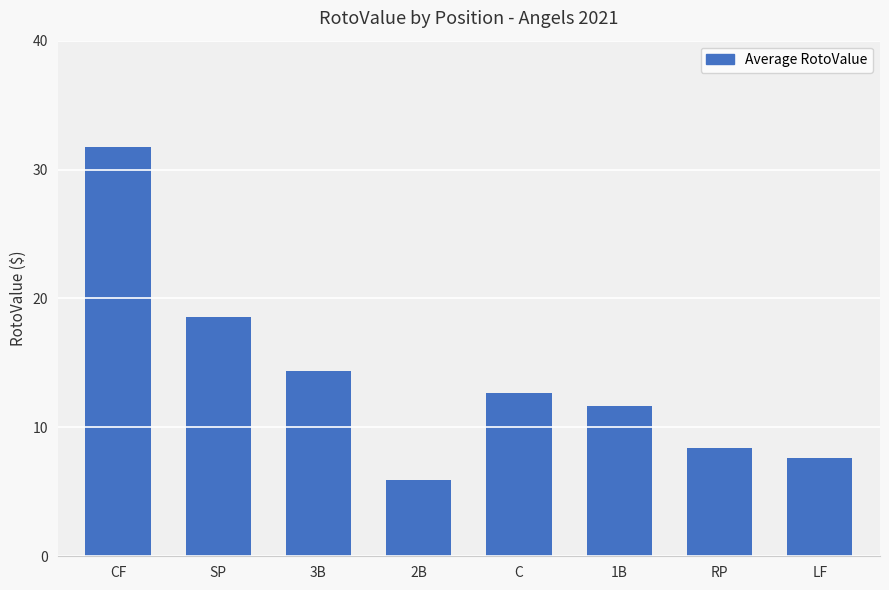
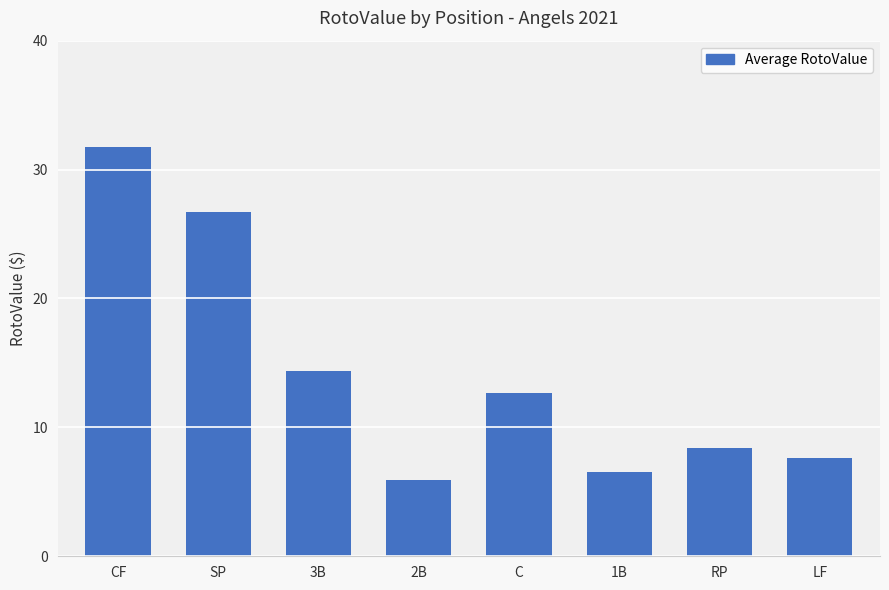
SP: 18.6 -> 26.7
1B: 11.6 -> 6.6
